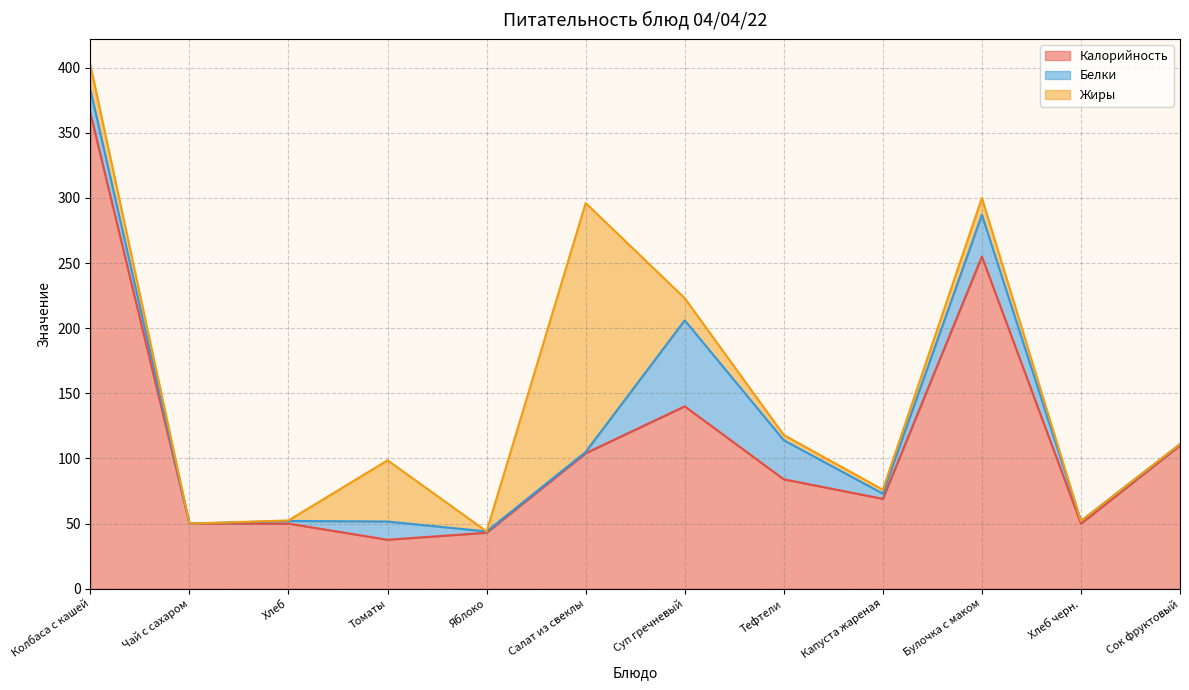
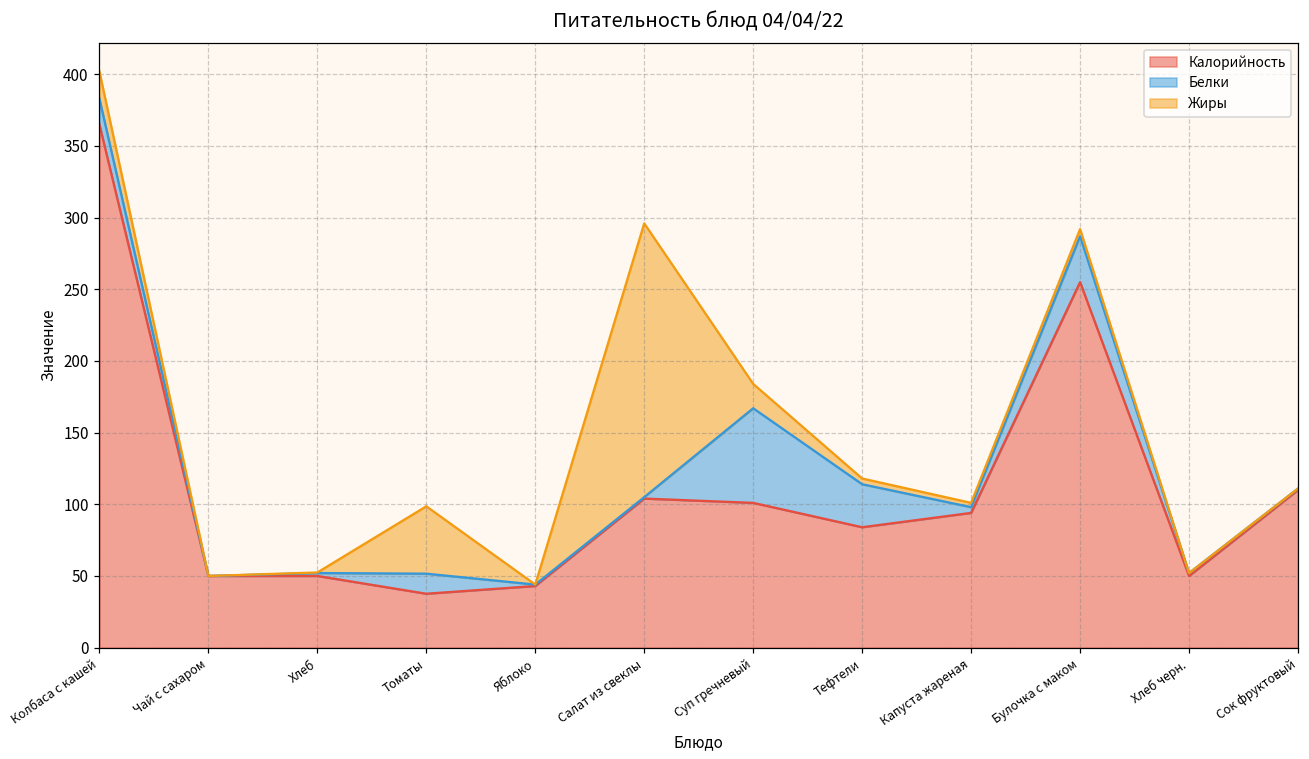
Калорийность, Суп гречневый: 140 -> 101
Калорийность, Капуста жареная: 69 -> 94
Жиры, Булочка с маком: 13 -> 5
